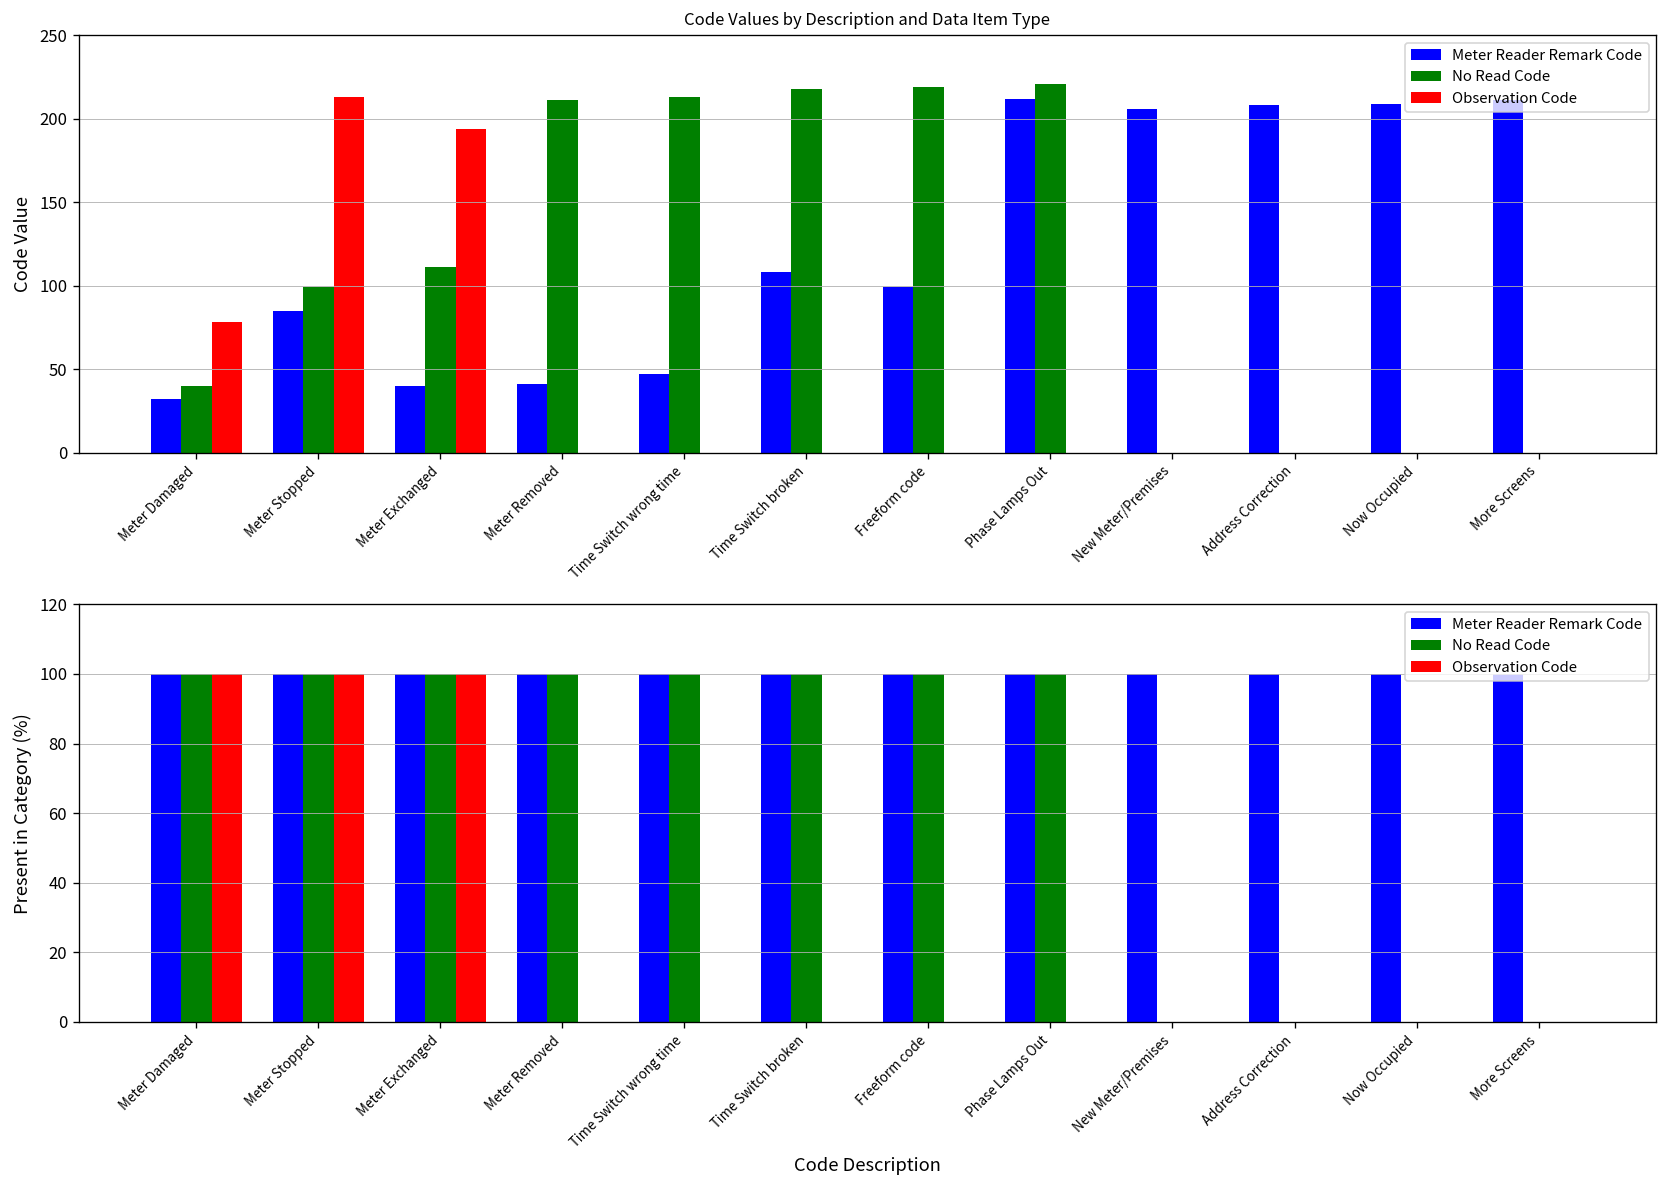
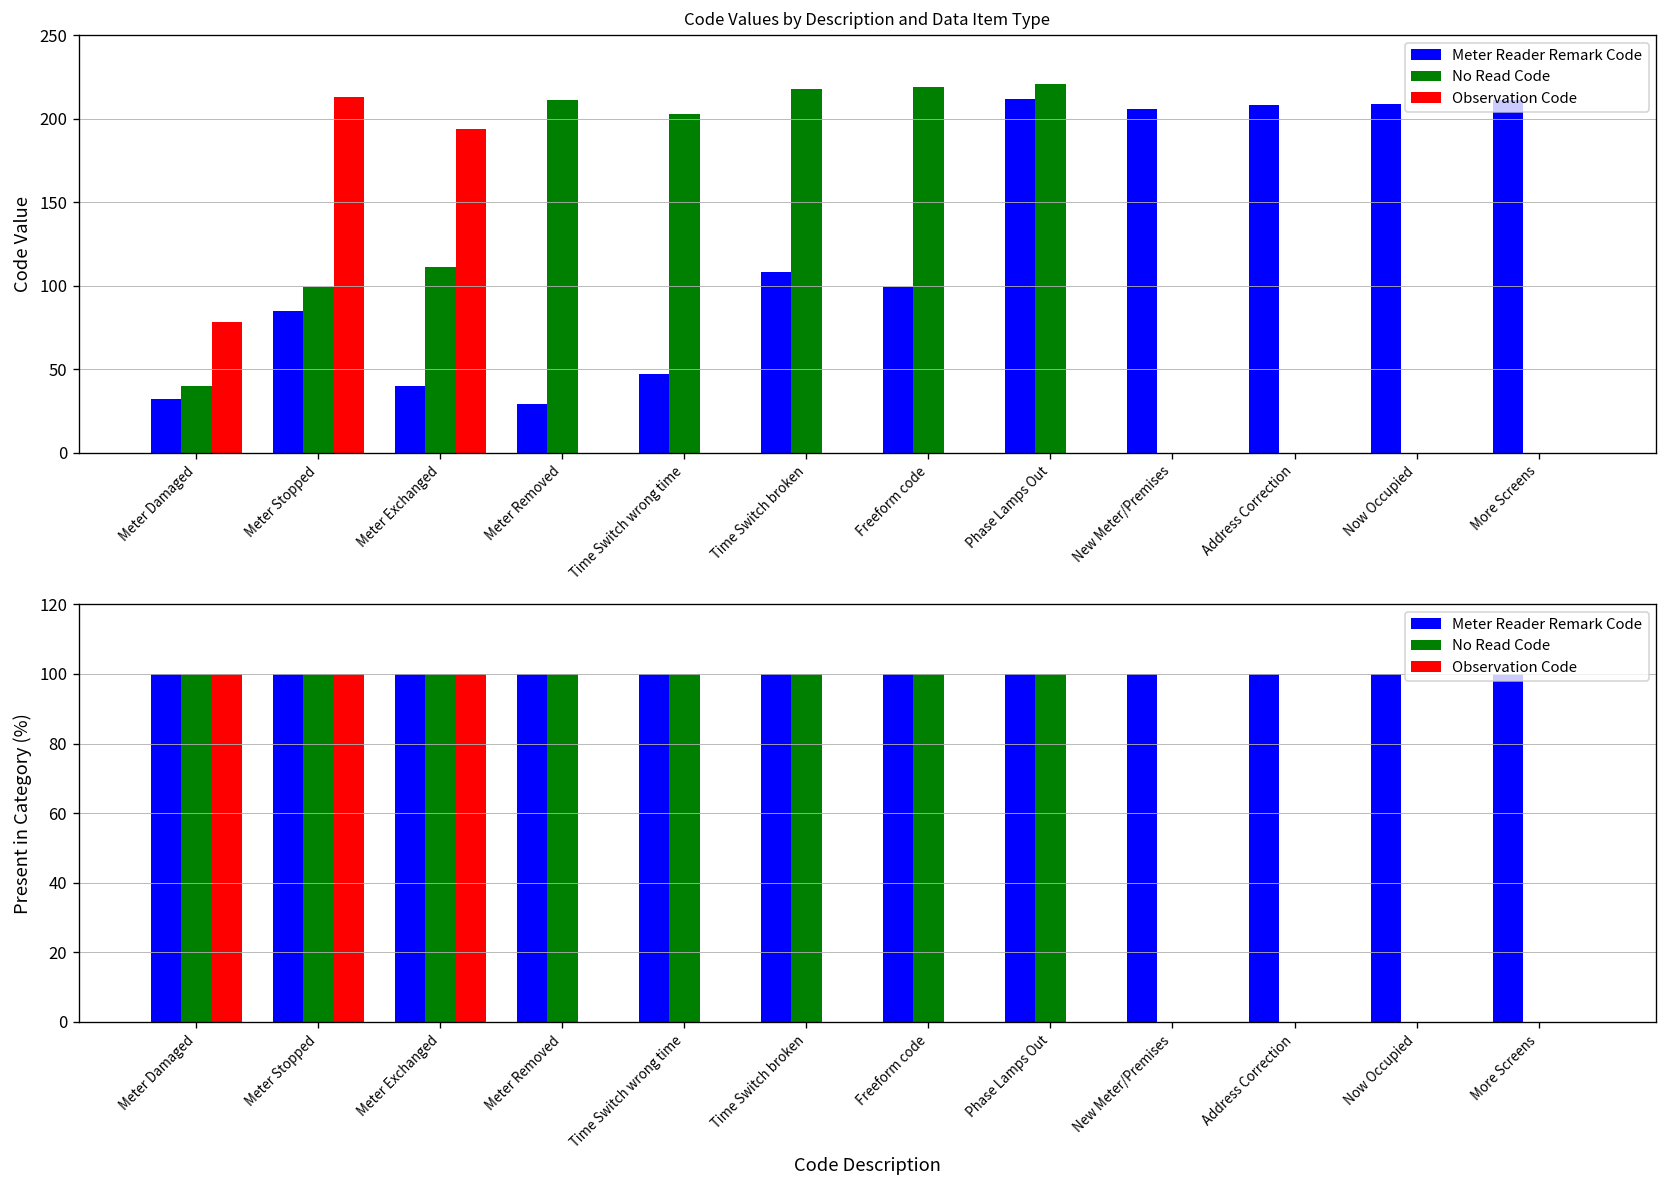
Code Values by Description and Data Item Type, Meter Reader Remark Code, Meter Removed: 41 -> 29
Code Values by Description and Data Item Type, No Read Code, Time Switch wrong time: 213 -> 203
